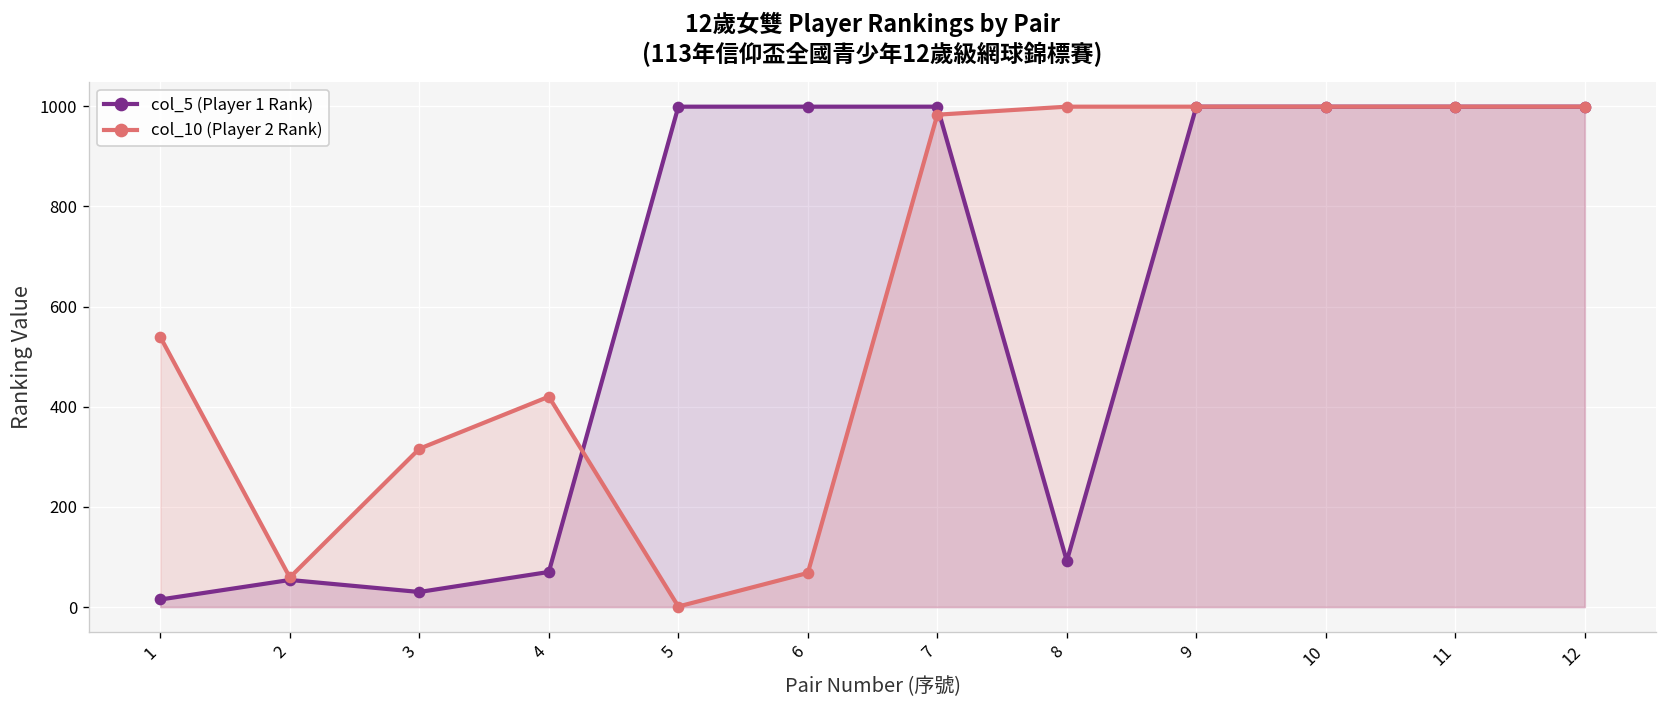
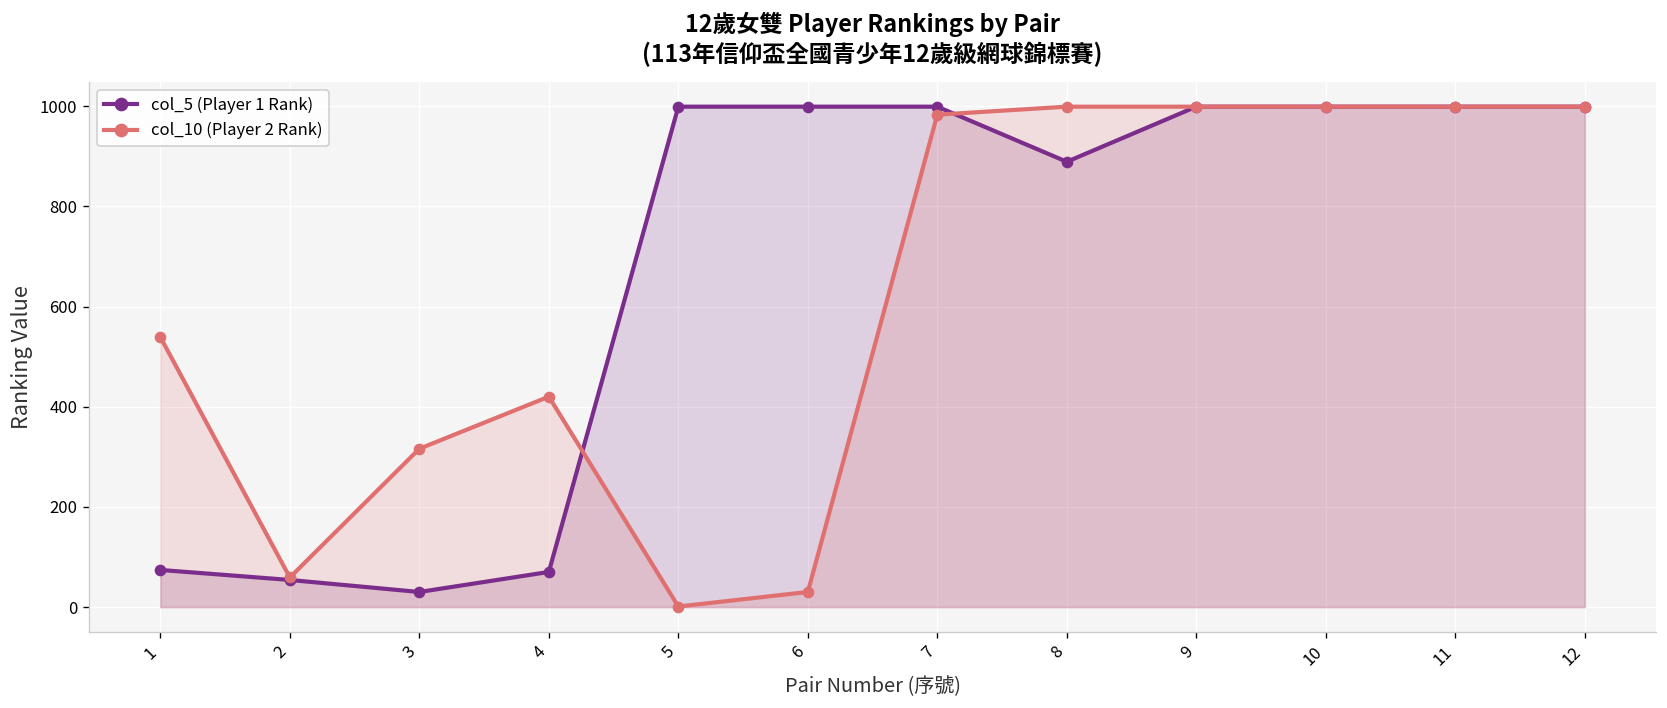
col_5 (Player 1 Rank), 1: 20 -> 70
col_10 (Player 2 Rank), 6: 70 -> 30
col_5 (Player 1 Rank), 8: 90 -> 890
